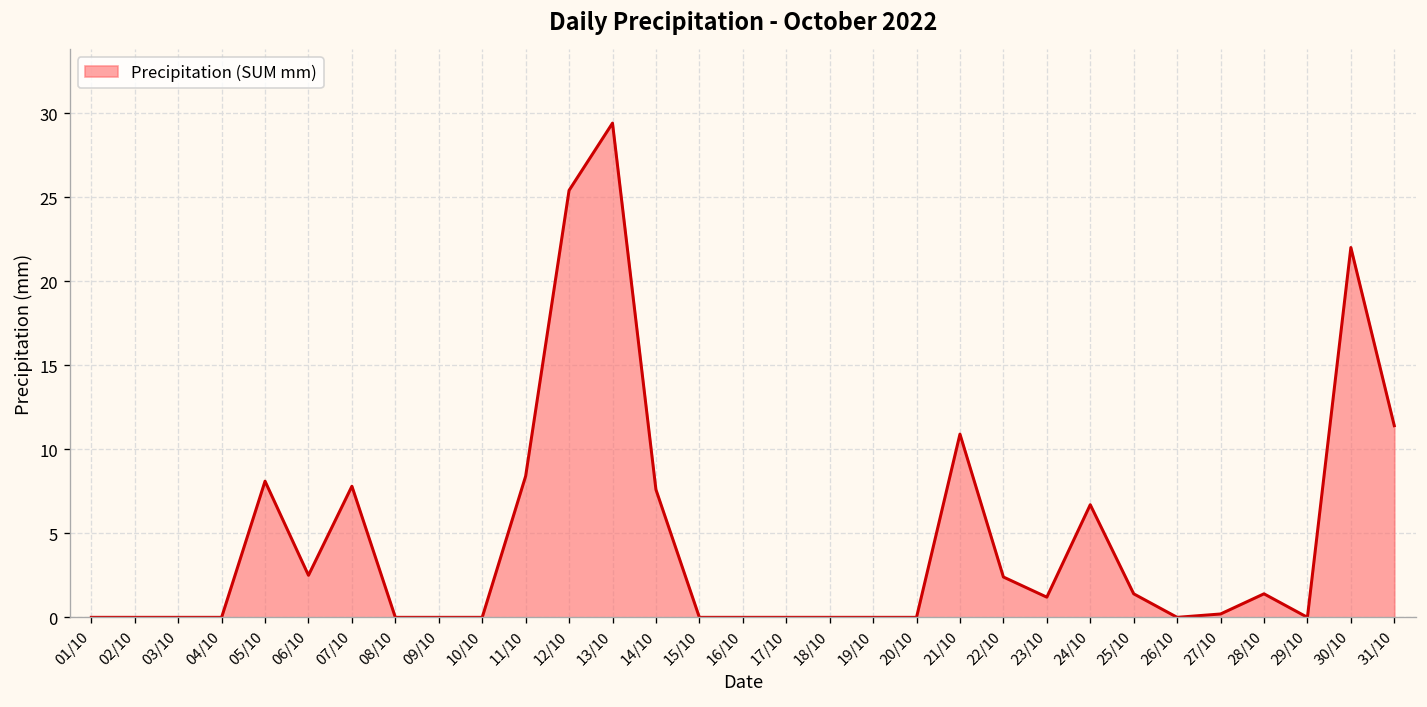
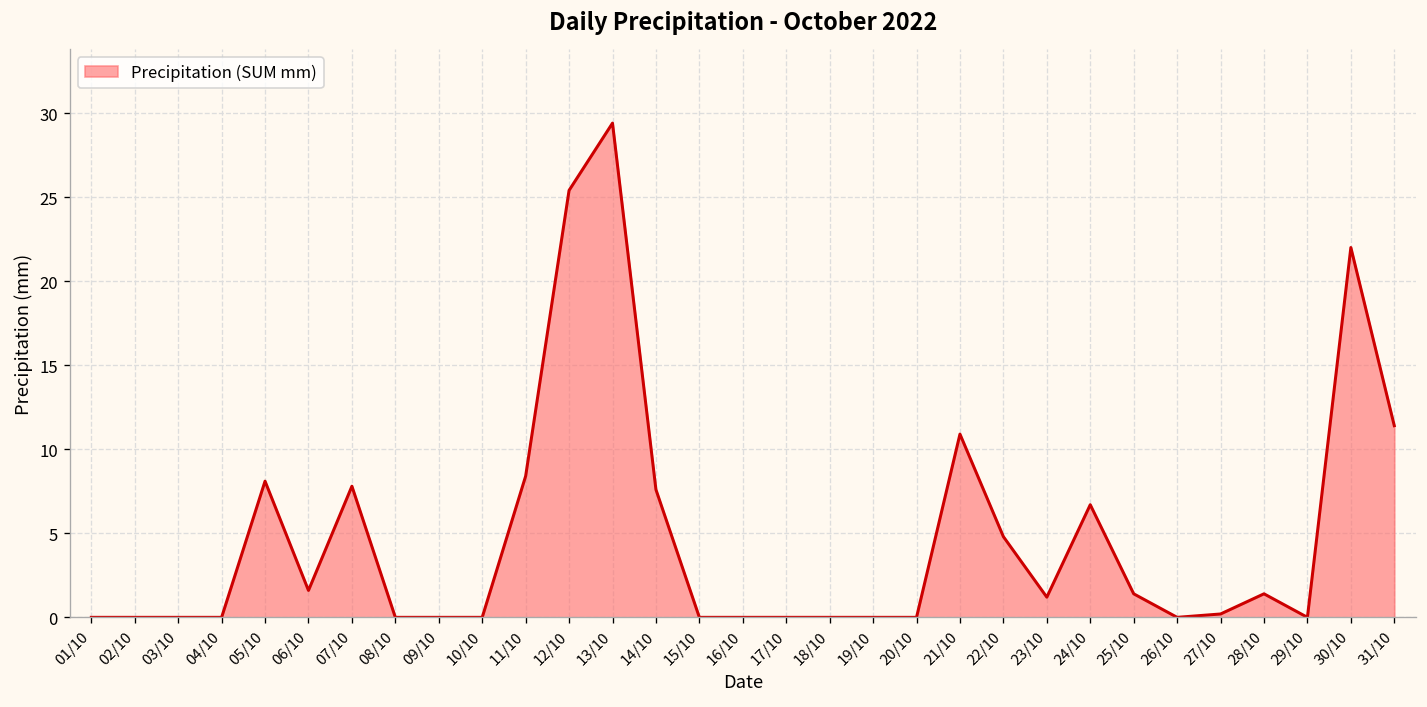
06/10: 2.5 -> 1.6
22/10: 2.4 -> 4.8
